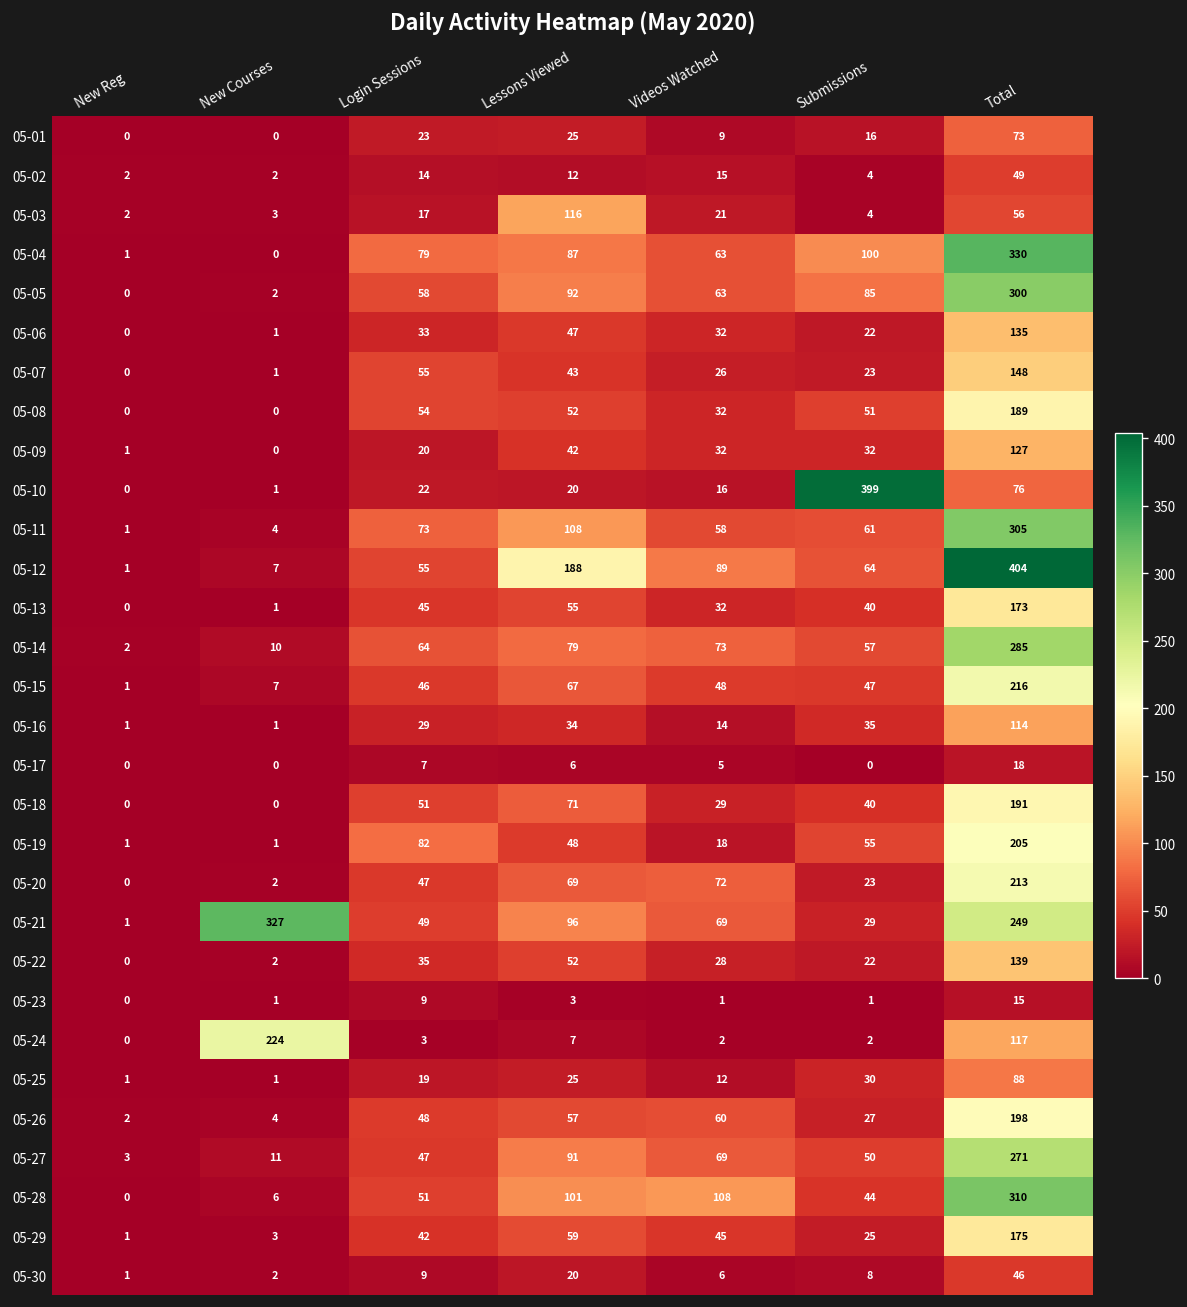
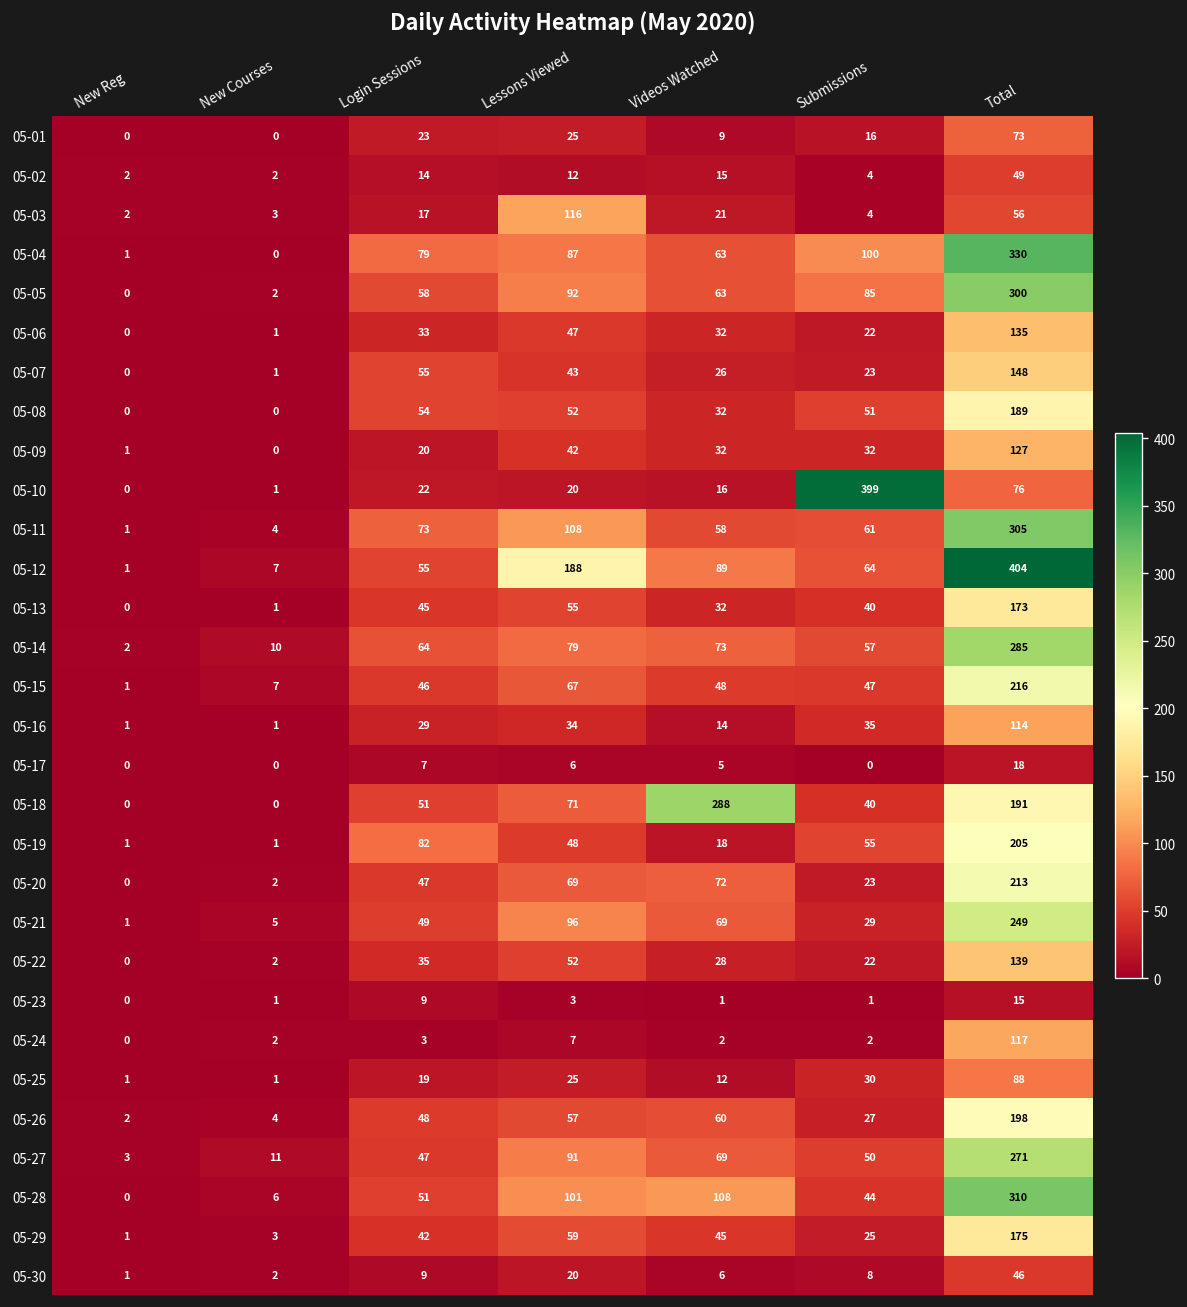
05-18, Videos Watched: 29 -> 288
05-21, New Courses: 327 -> 5
05-24, New Courses: 224 -> 2
